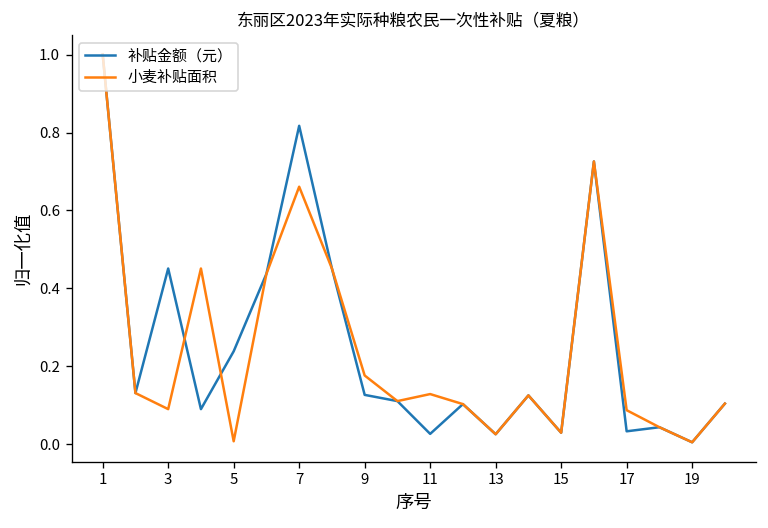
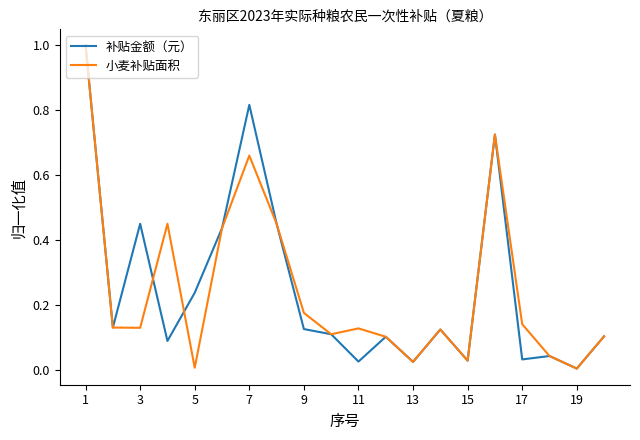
小麦补贴面积, 3: 0.09 -> 0.13
小麦补贴面积, 17: 0.09 -> 0.14
